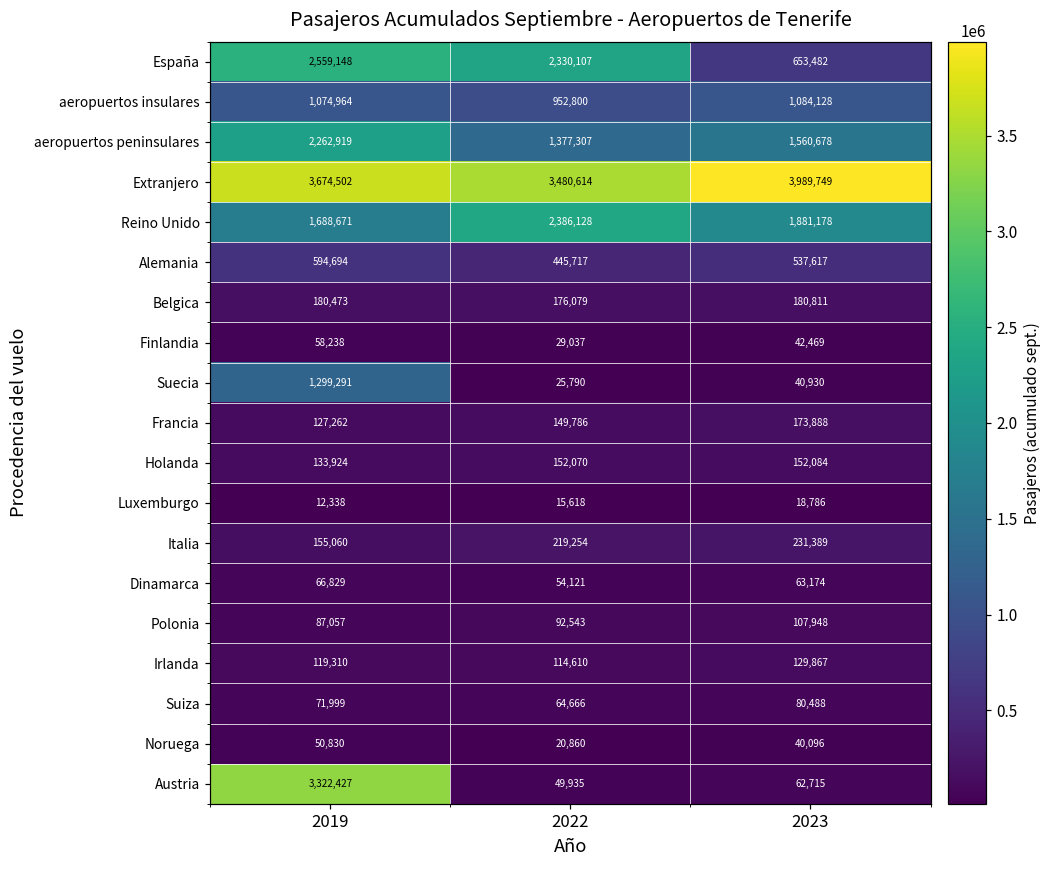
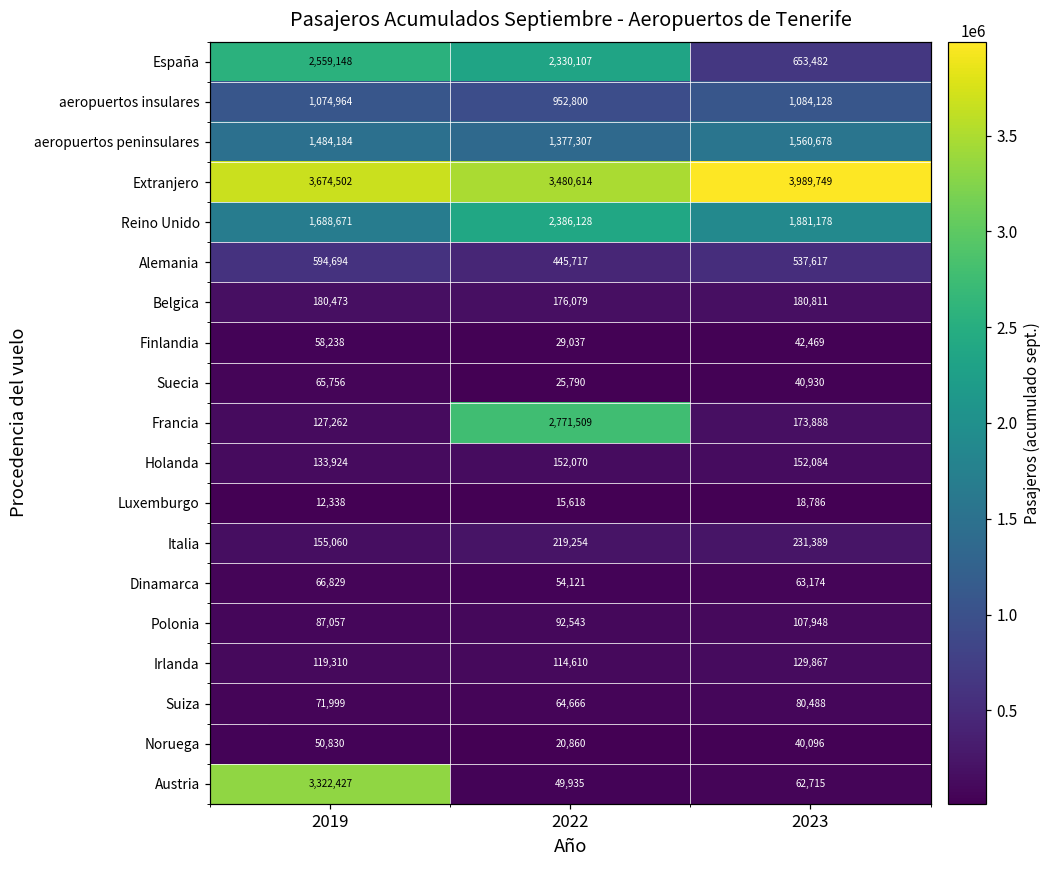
aeropuertos peninsulares, 2019: 2,262,919 -> 1,484,184
Suecia, 2019: 1,299,291 -> 65,756
Francia, 2022: 149,786 -> 2,771,509
